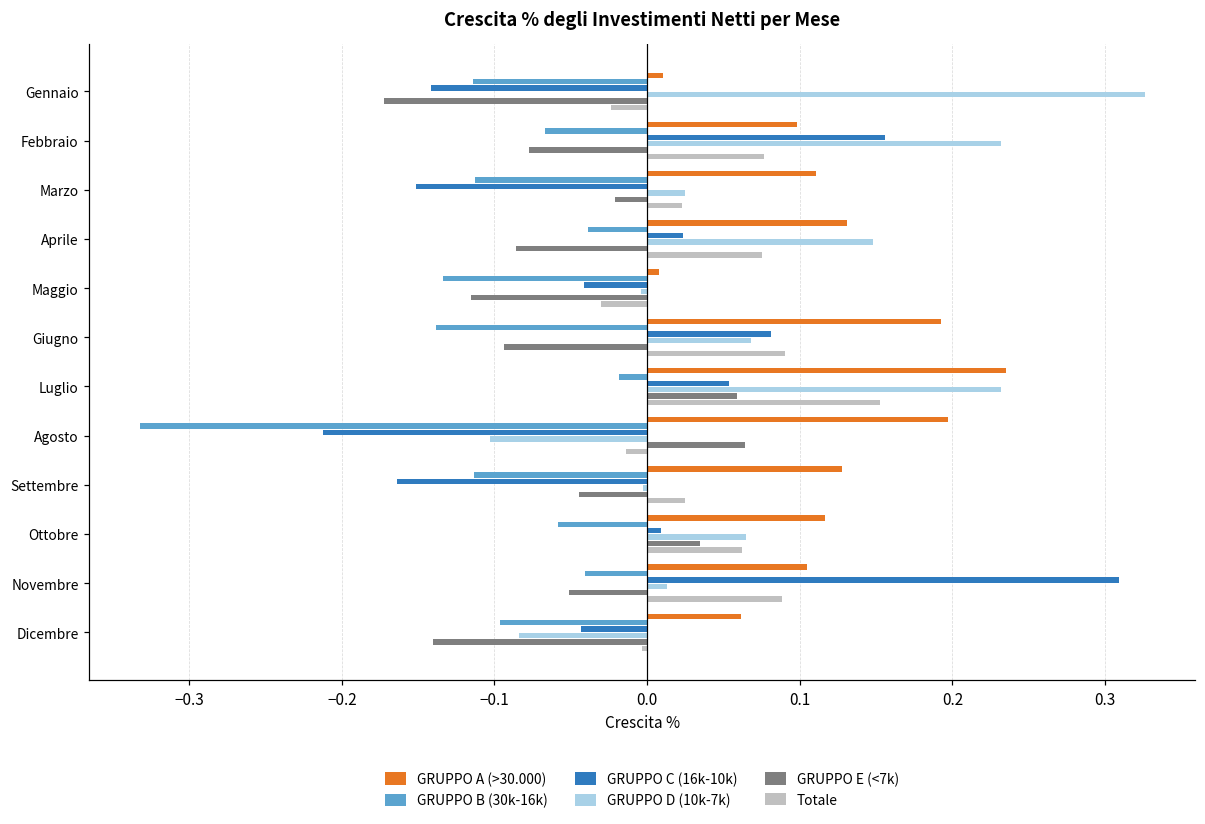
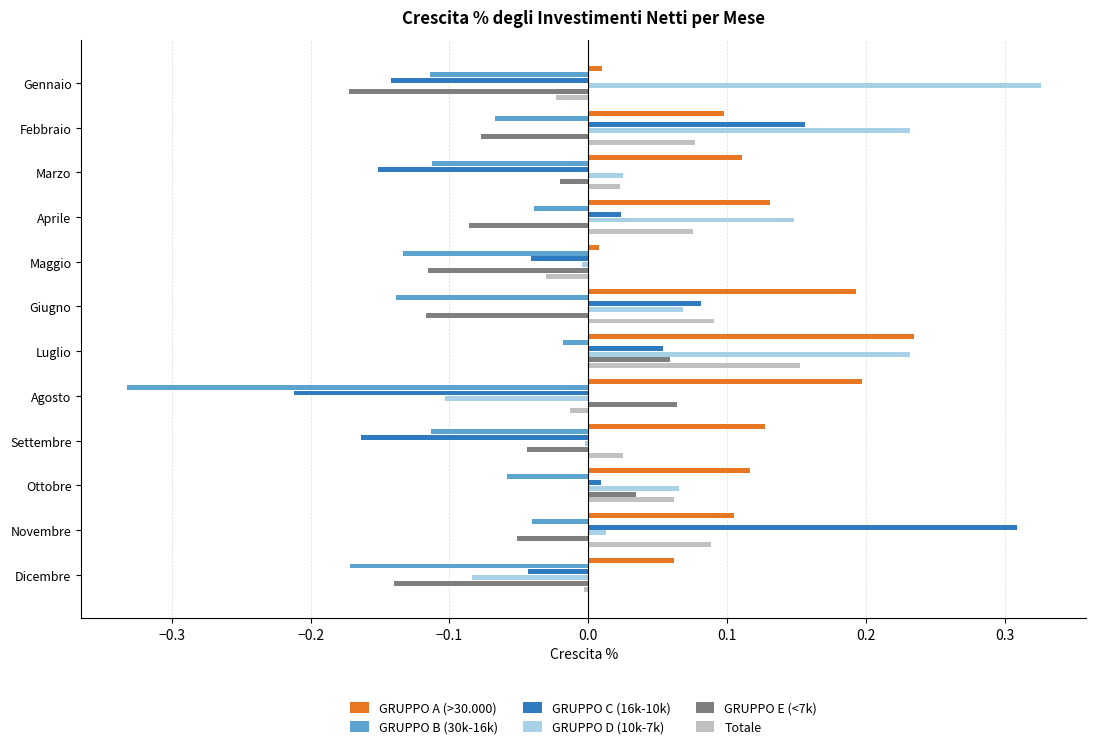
GRUPPO E (<7k), Giugno: -0.094 -> -0.117
GRUPPO B (30k-16k), Dicembre: -0.096 -> -0.171
